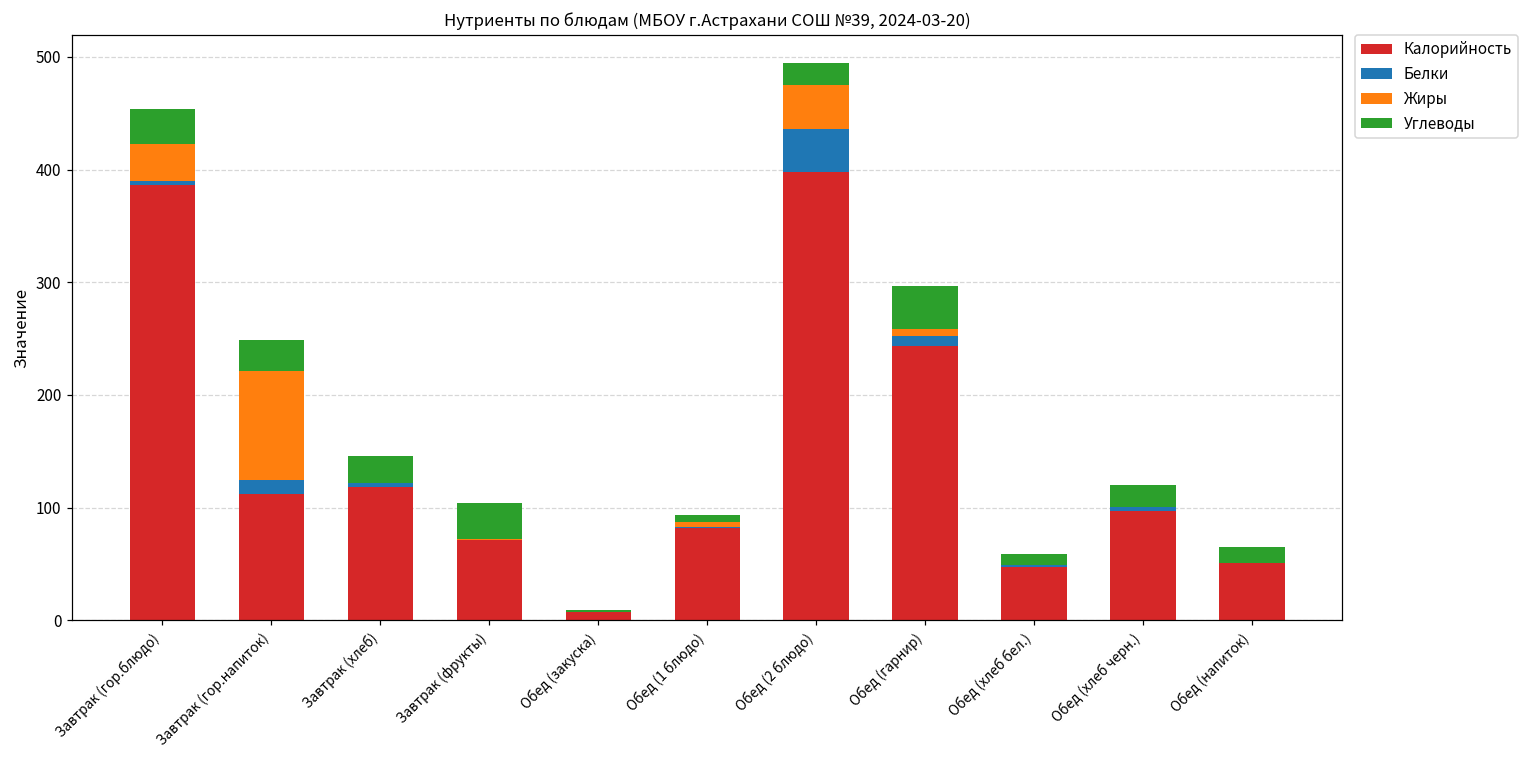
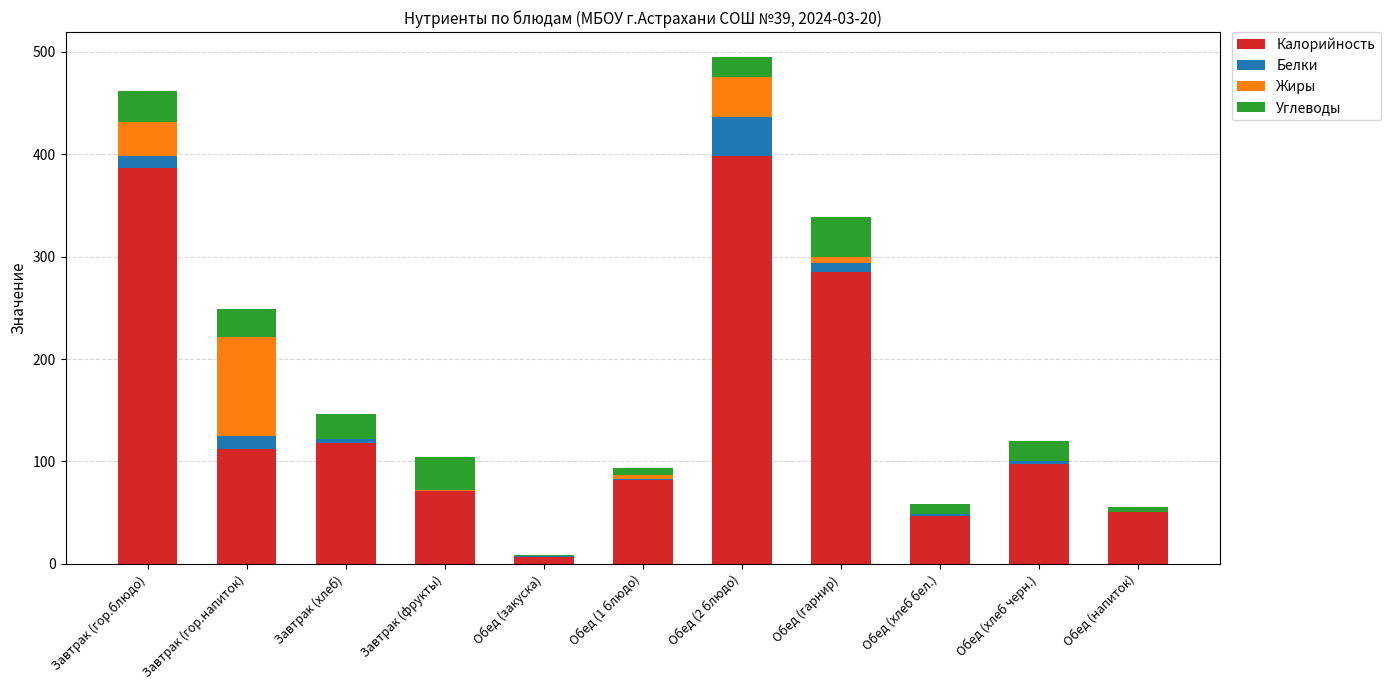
Белки, Завтрак (гор.блюдо): 4 -> 12
Калорийность, Обед (гарнир): 244 -> 285
Углеводы, Обед (напиток): 14 -> 4
